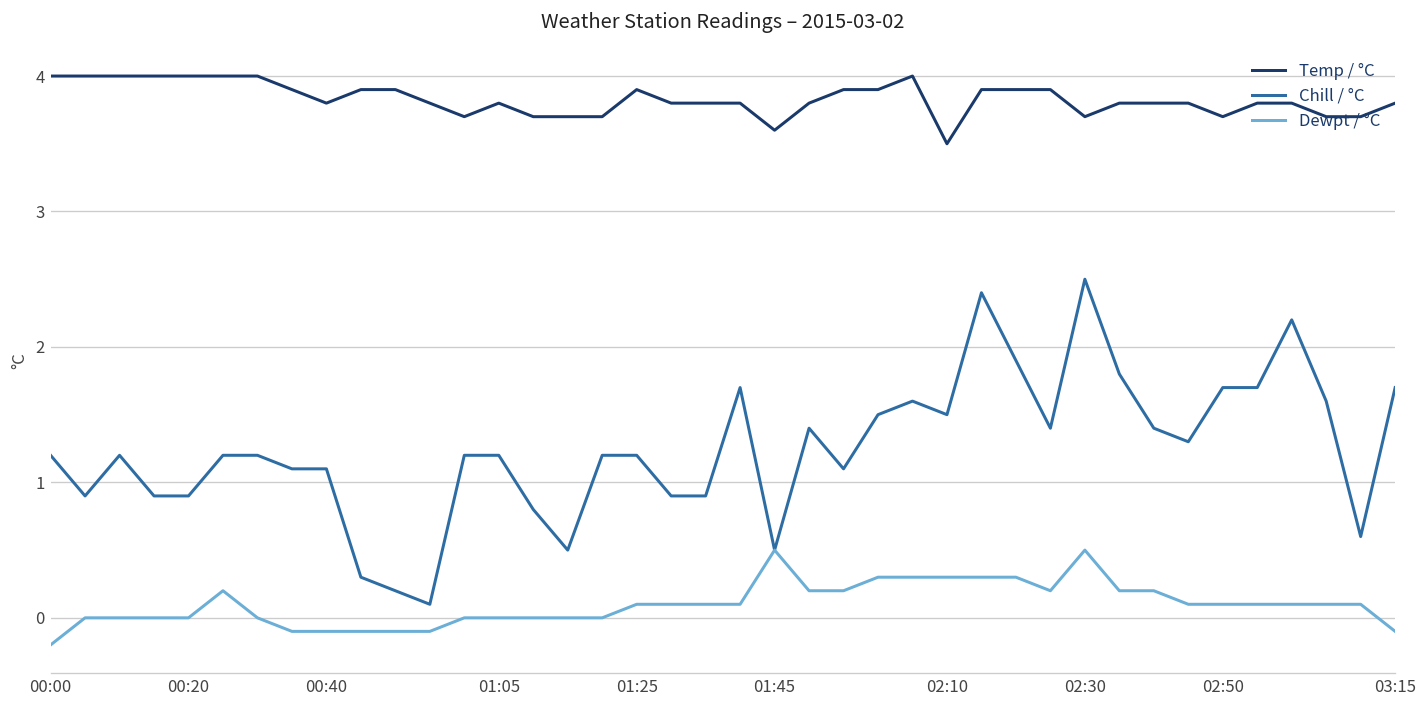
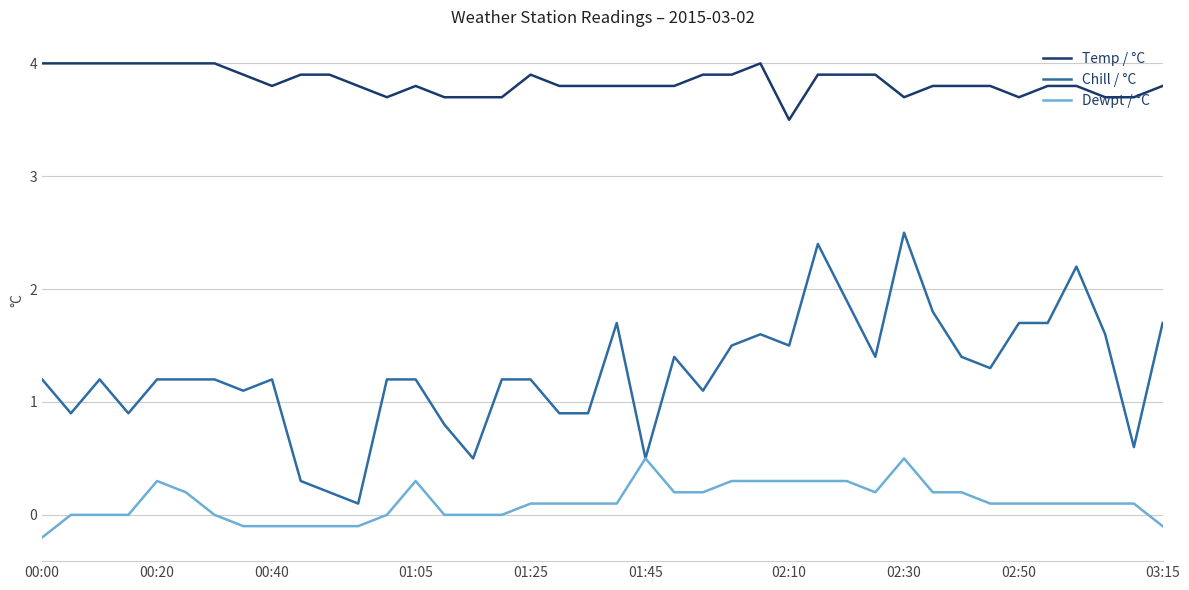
Chill / °C, 00:20: 0.9 -> 1.2
Dewpt / °C, 00:20: 0.0 -> 0.3
Chill / °C, 00:40: 1.1 -> 1.2
Dewpt / °C, 01:05: 0.0 -> 0.3
Temp / °C, 01:45: 3.6 -> 3.8
